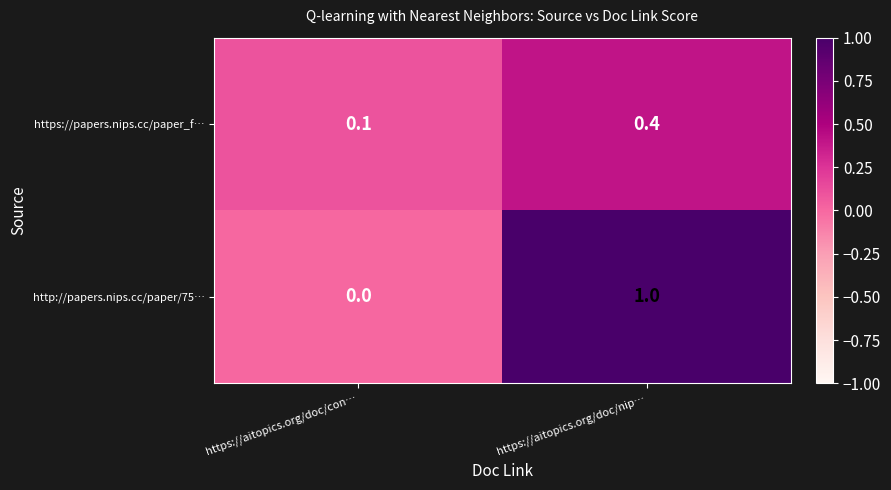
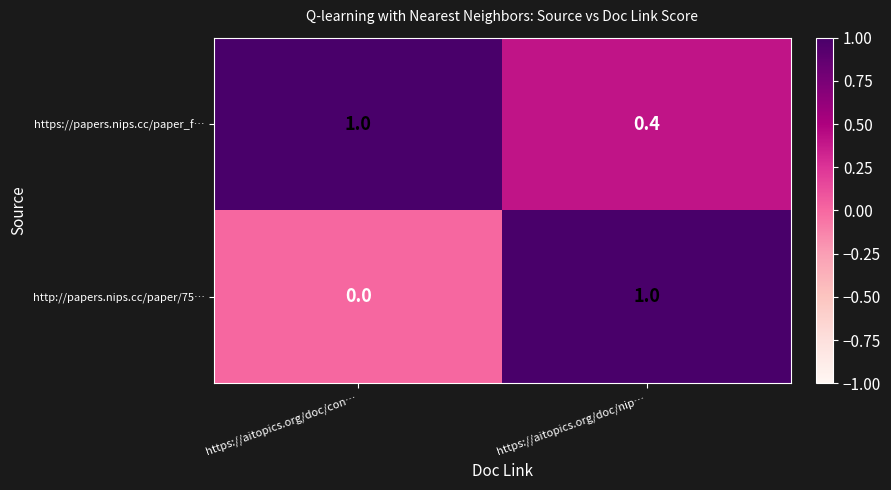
https://papers.nips.cc/paper_f…, https://aitopics.org/doc/con…: 0.1 -> 1.0
